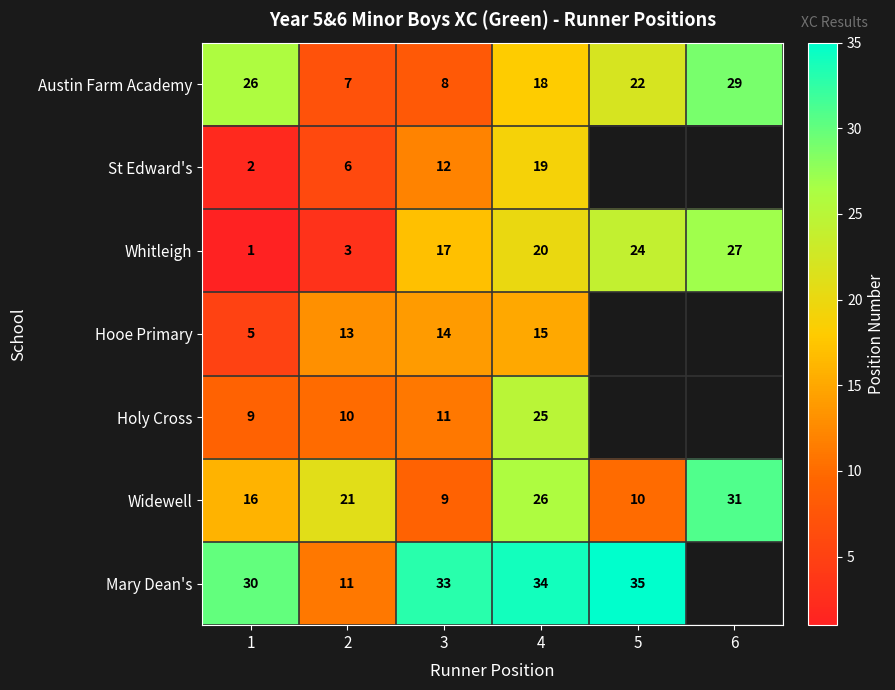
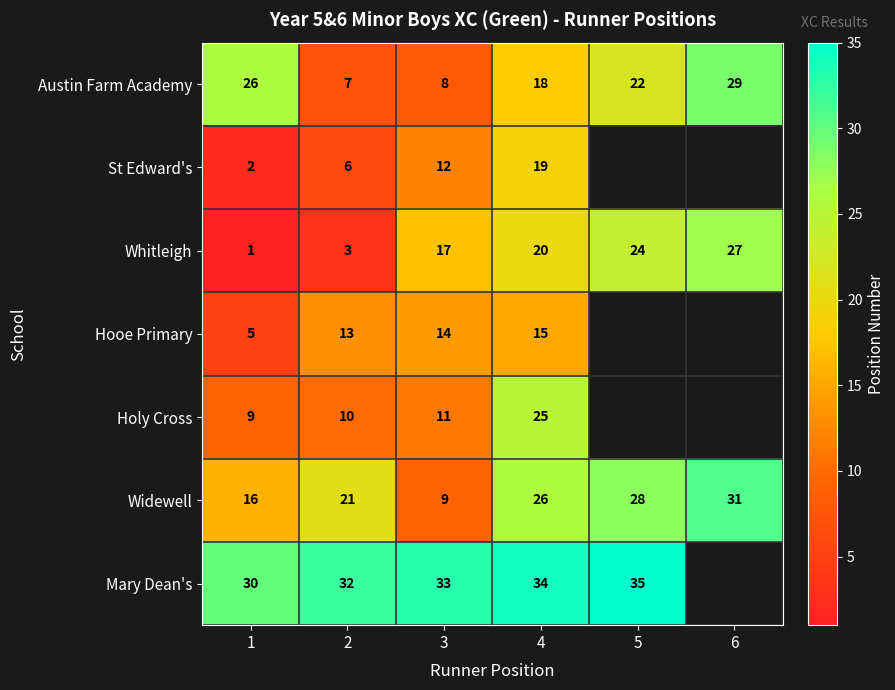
Widewell, 5: 10 -> 28
Mary Dean's, 2: 11 -> 32
